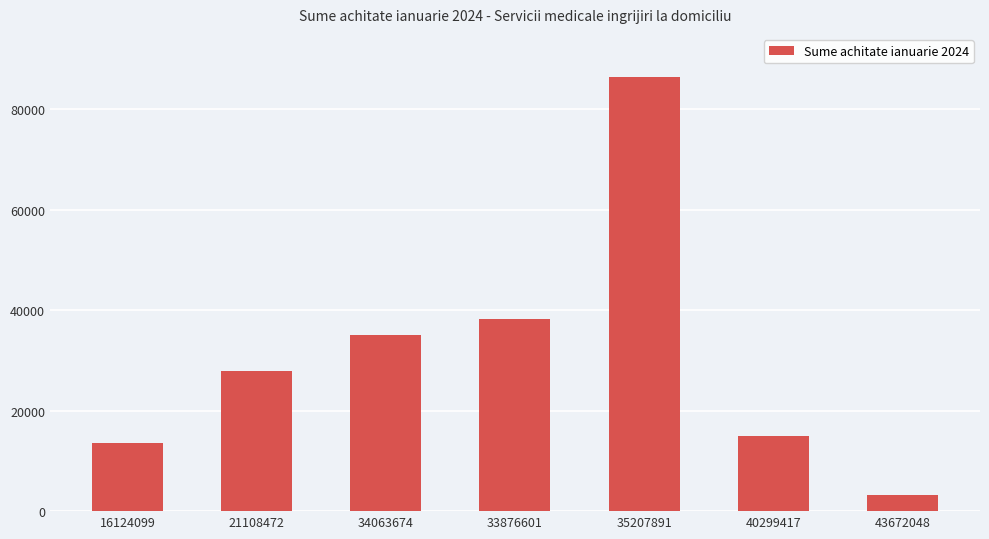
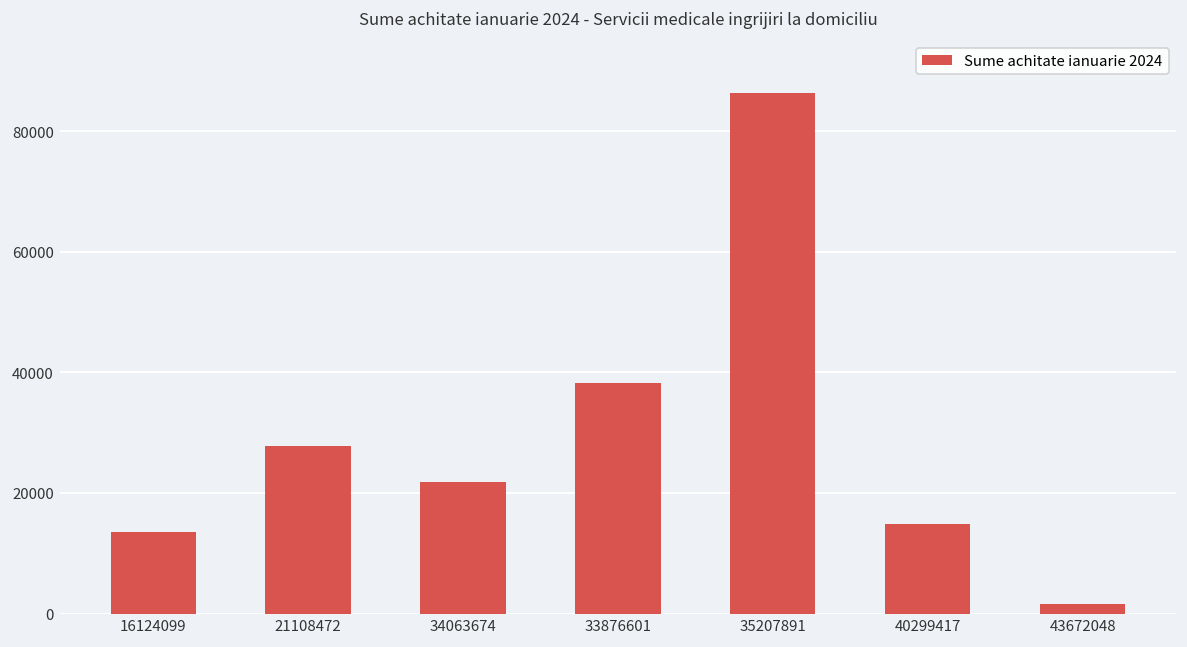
34063674: 35000 -> 22000
43672048: 3000 -> 2000
